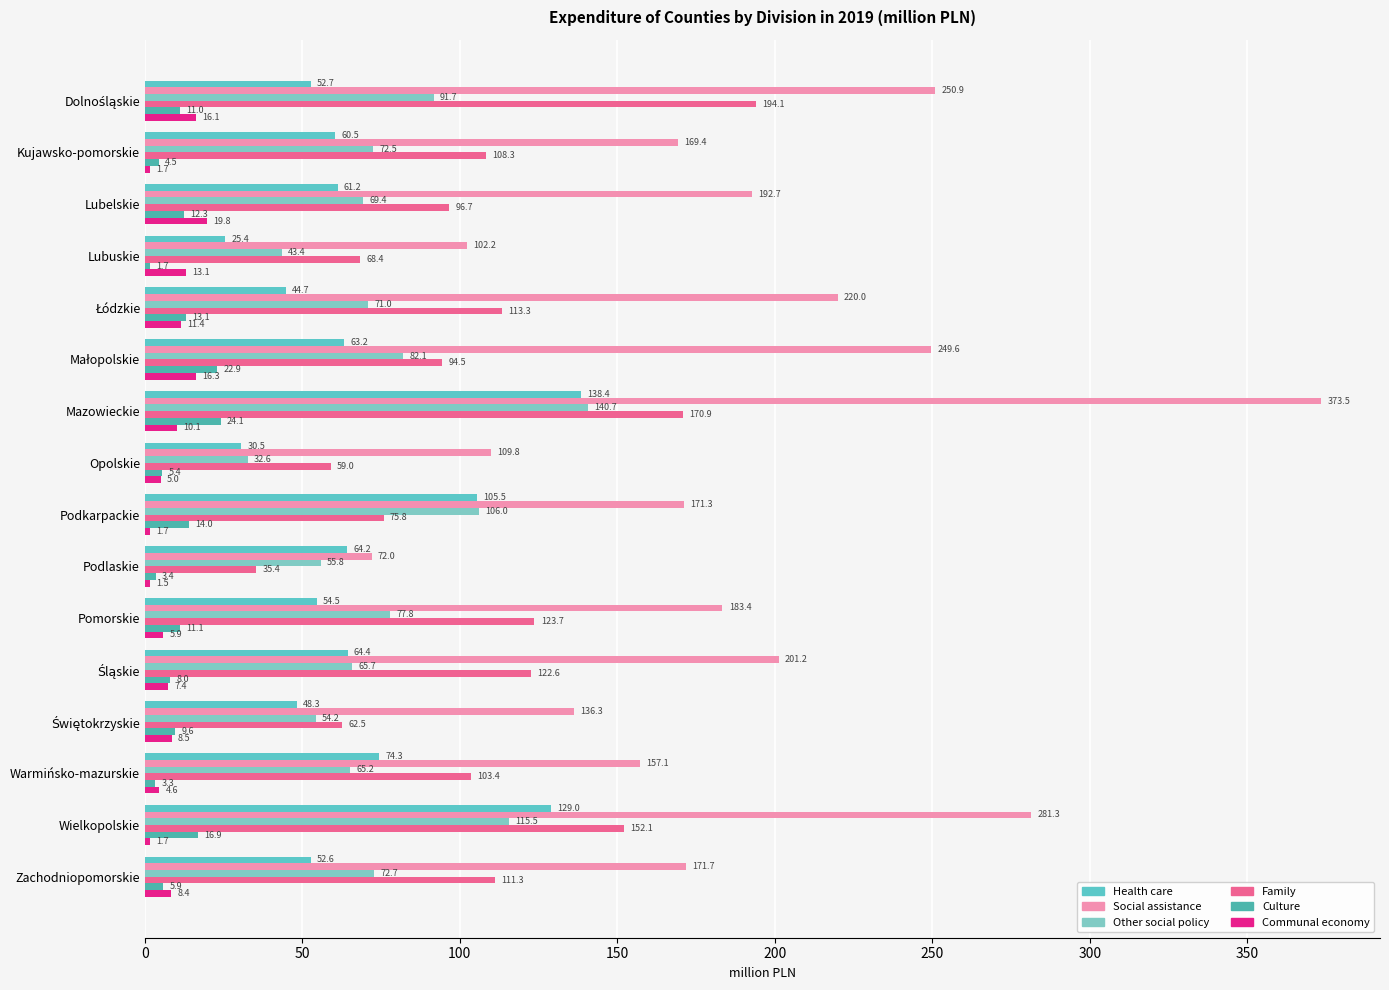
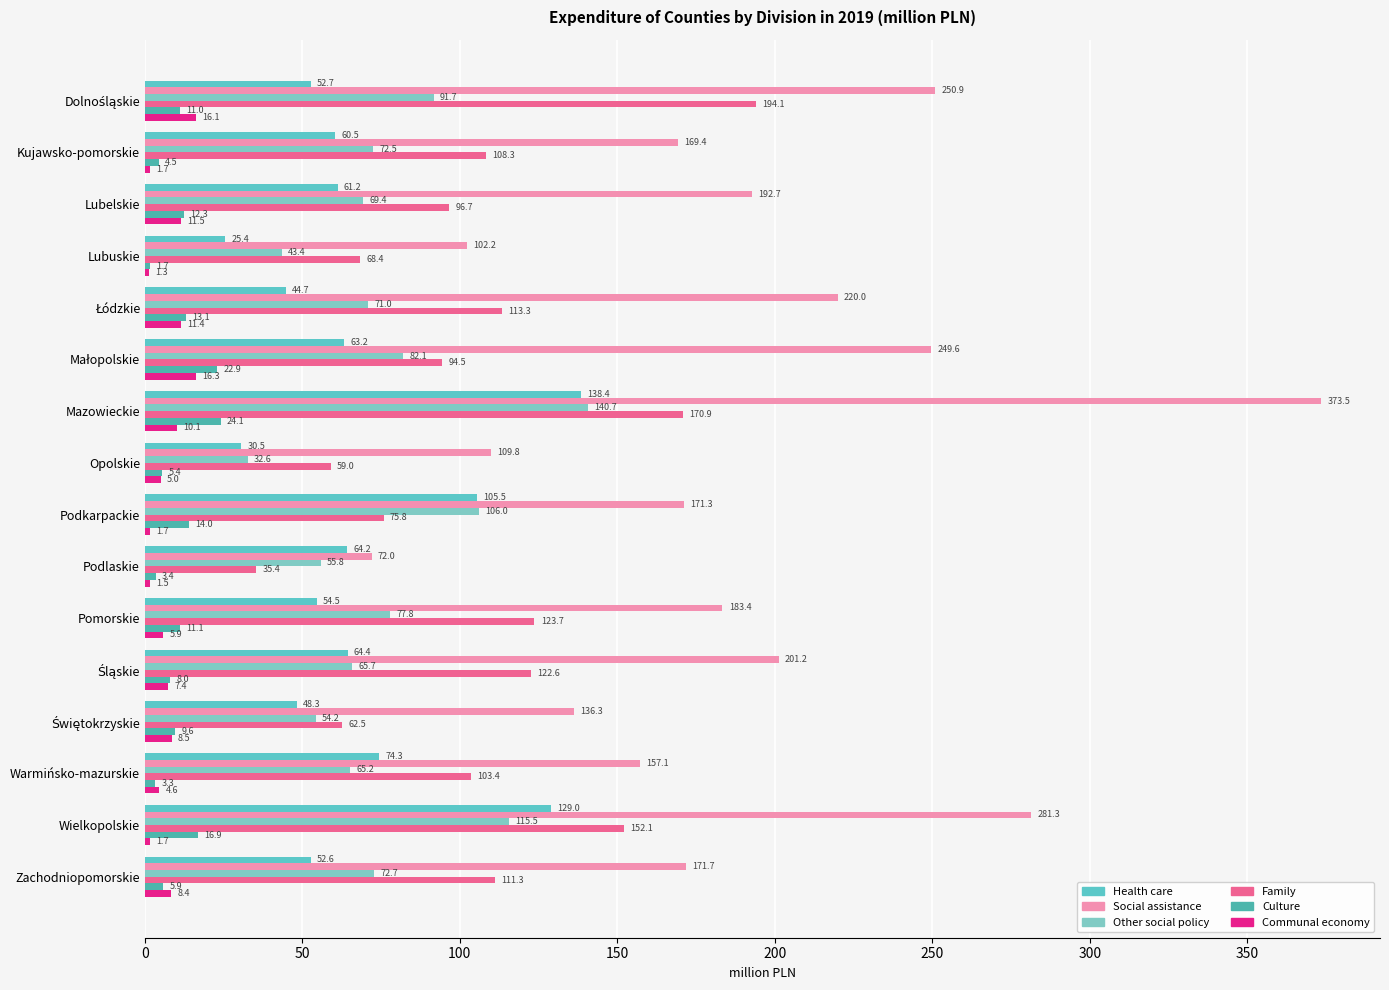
Communal economy, Lubelskie: 19.8 -> 11.5
Communal economy, Lubuskie: 13.1 -> 1.3
